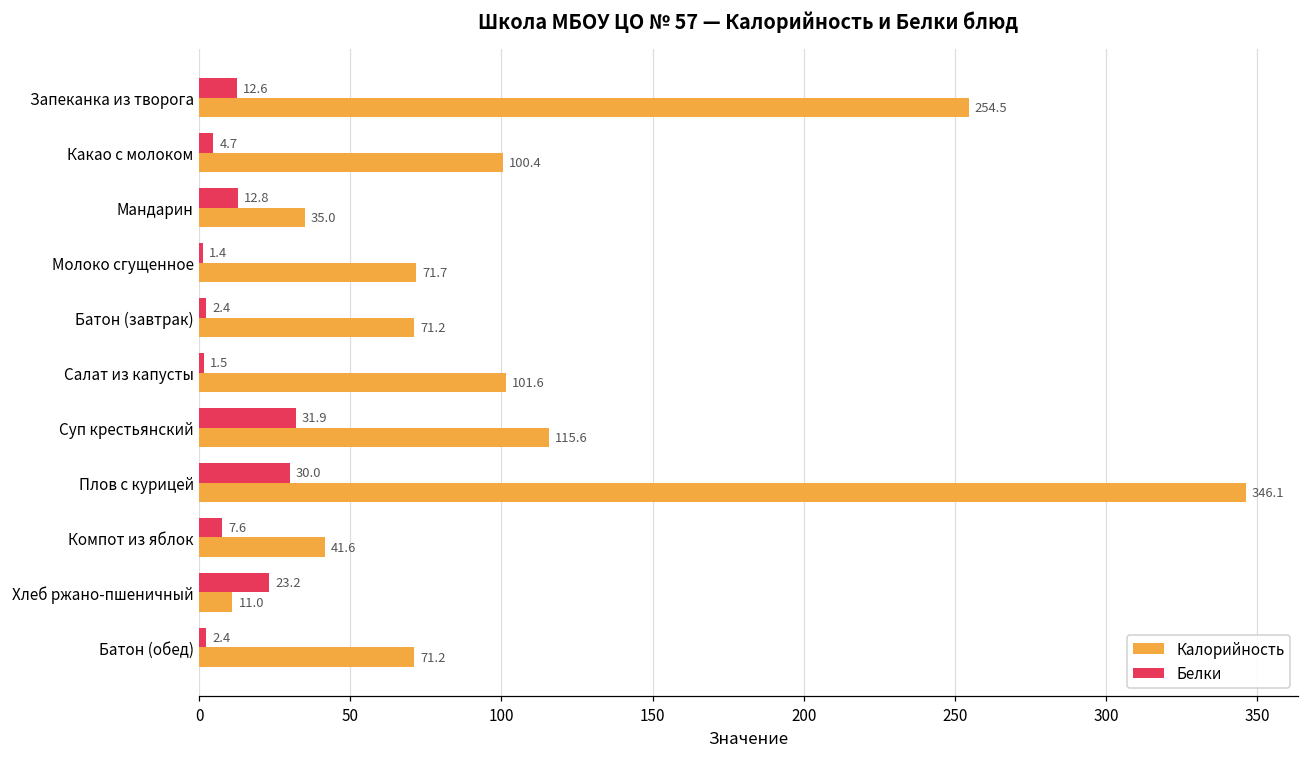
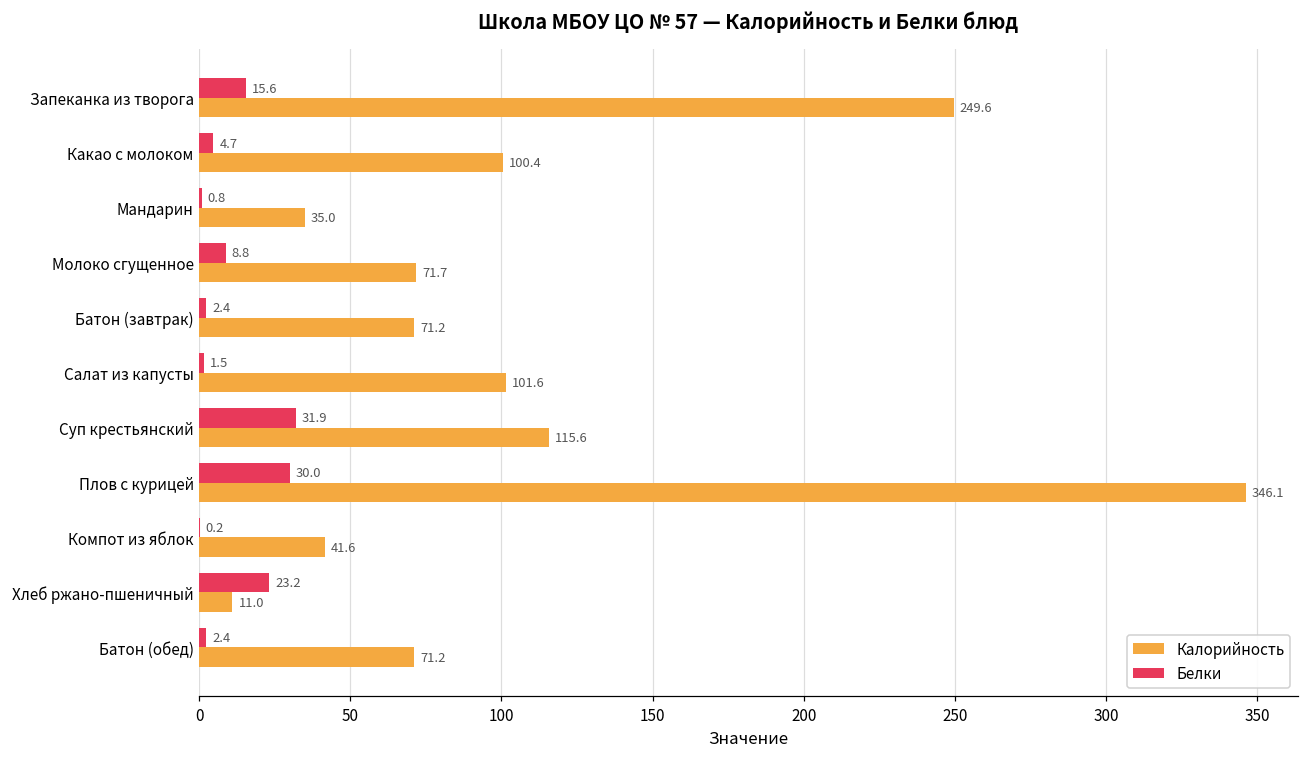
Белки, Запеканка из творога: 12.6 -> 15.6
Калорийность, Запеканка из творога: 254.5 -> 249.6
Белки, Мандарин: 12.8 -> 0.8
Белки, Молоко сгущенное: 1.4 -> 8.8
Белки, Компот из яблок: 7.6 -> 0.2
